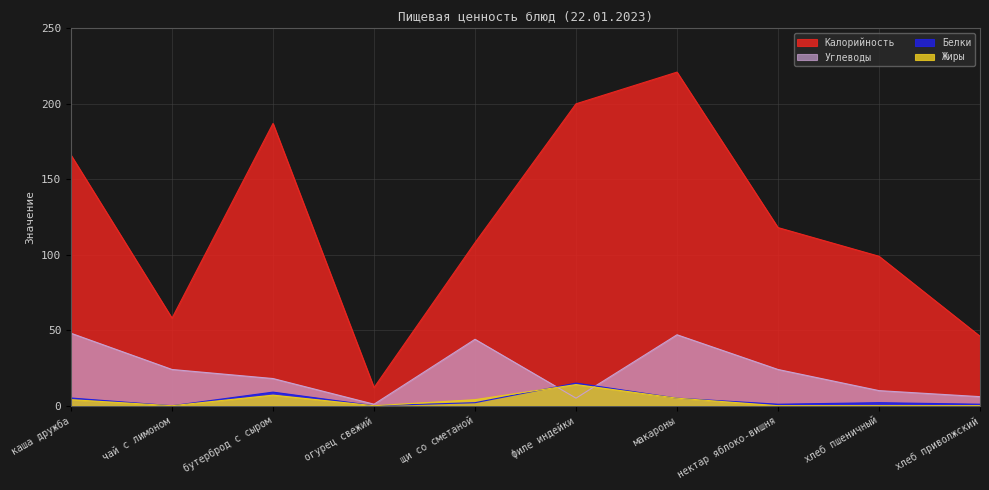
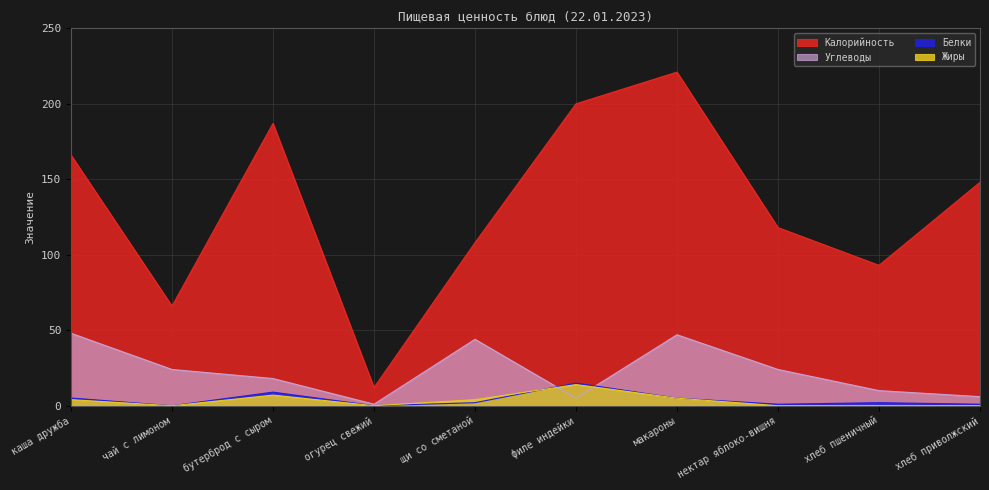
Калорийность, чай с лимоном: 58 -> 66
Калорийность, хлеб пшеничный: 99 -> 93
Калорийность, хлеб приволжский: 46 -> 148
